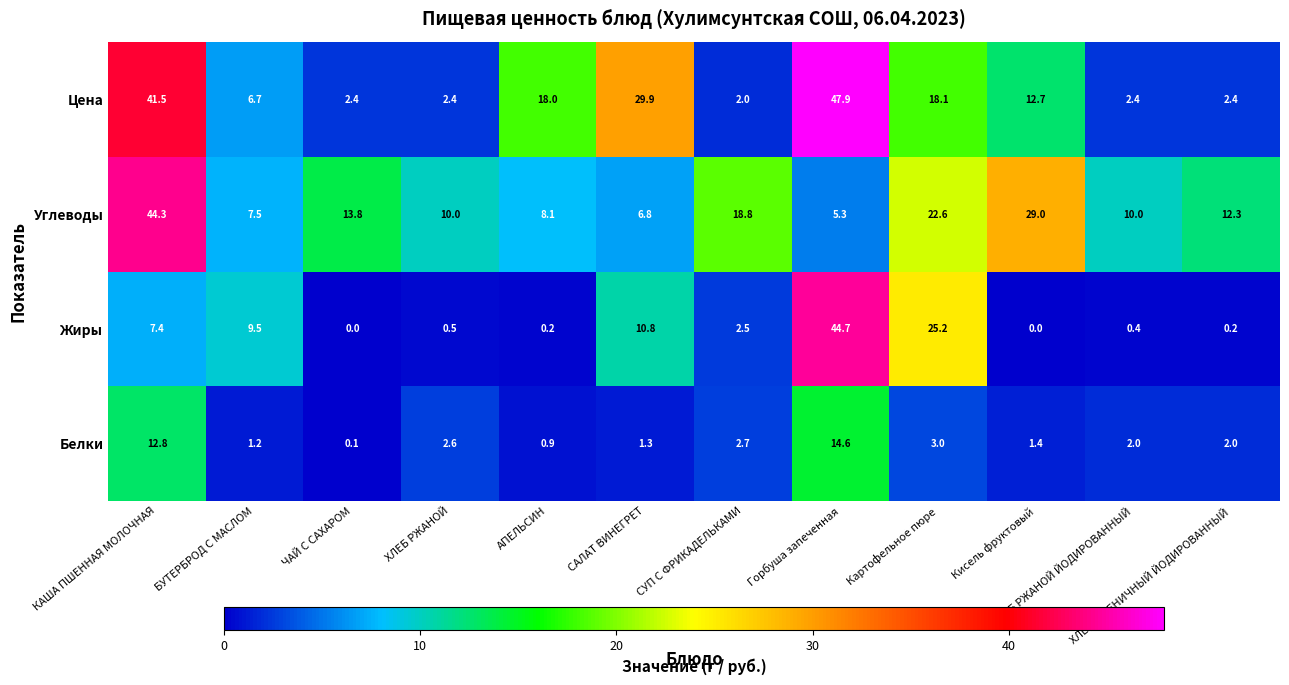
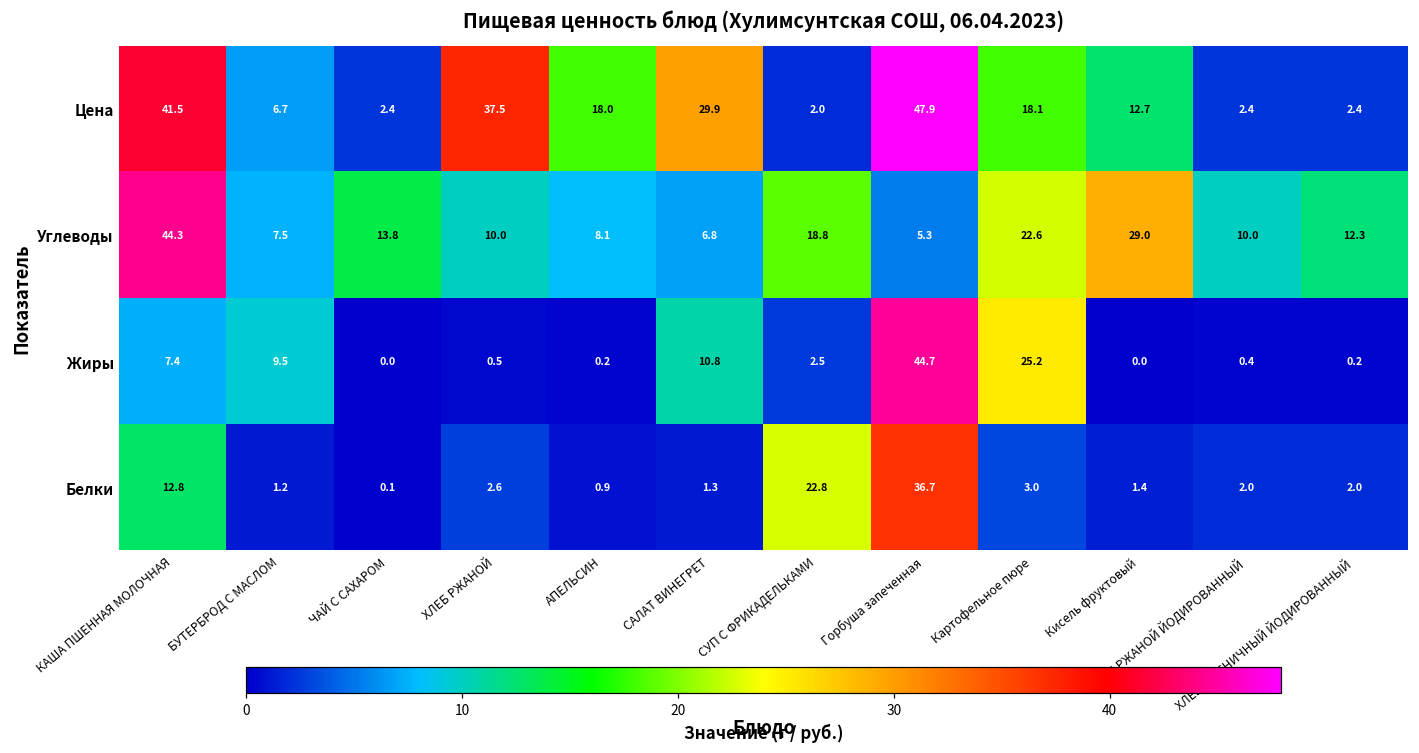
Цена, ХЛЕБ РЖАНОЙ: 2.4 -> 37.5
Белки, СУП С ФРИКАДЕЛЬКАМИ: 2.7 -> 22.8
Белки, Горбуша запеченная: 14.6 -> 36.7
